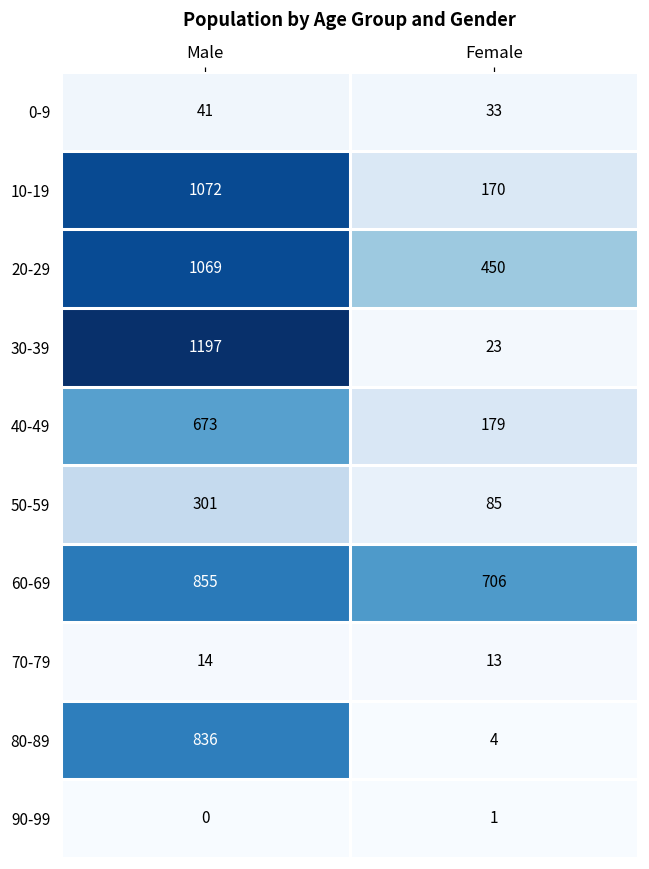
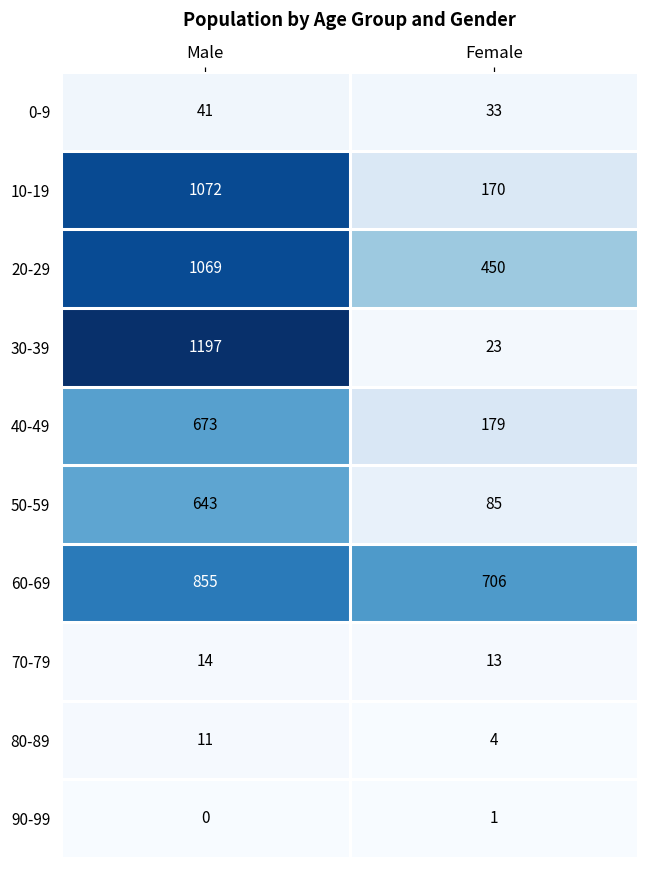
50-59, Male: 301 -> 643
80-89, Male: 836 -> 11
